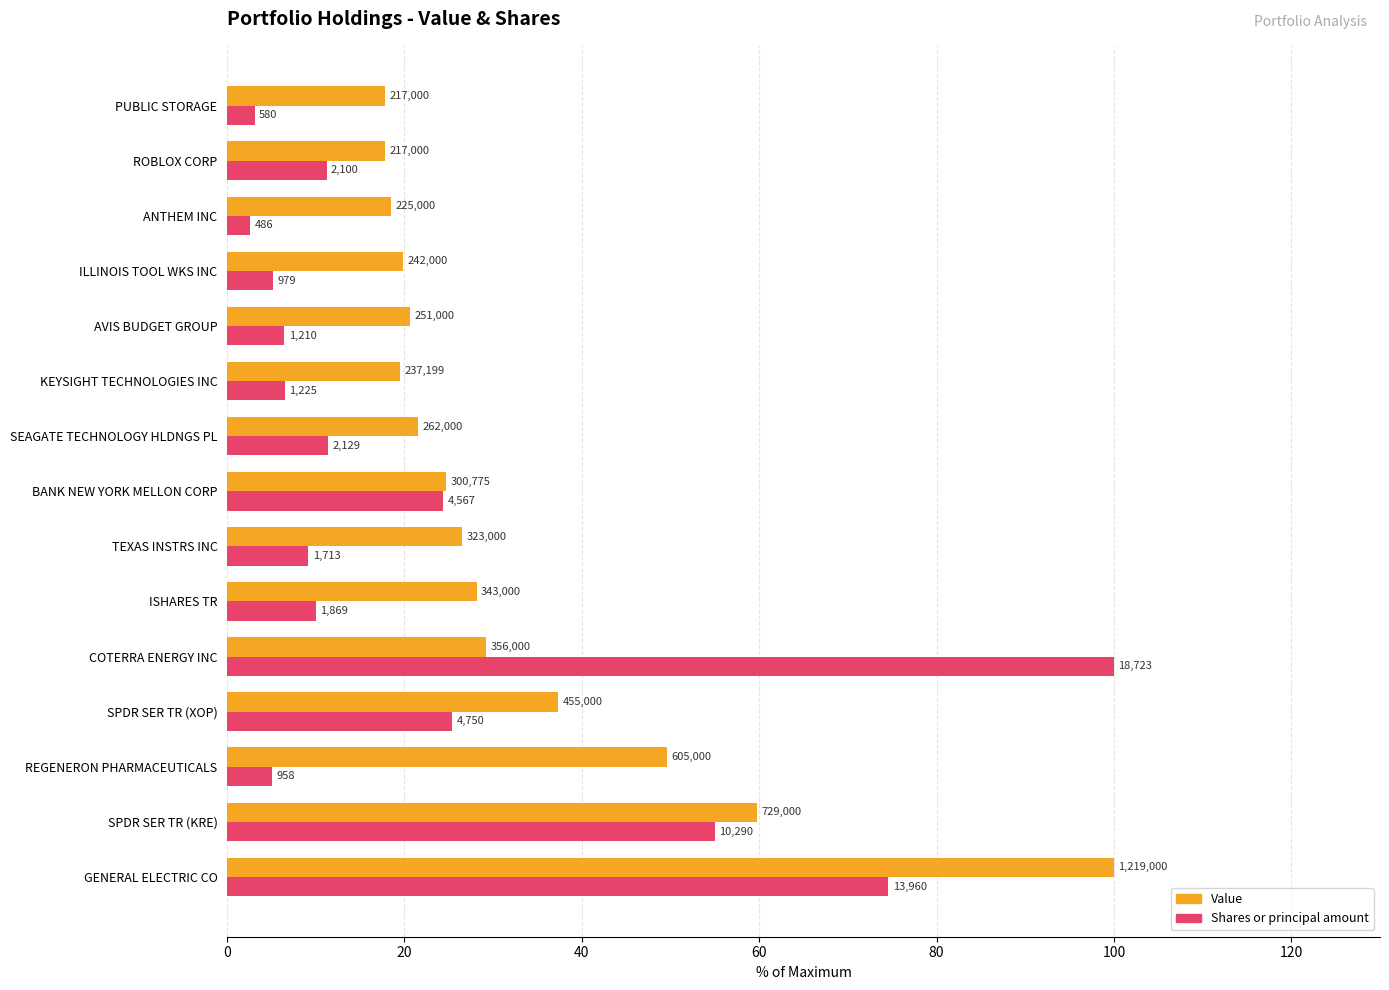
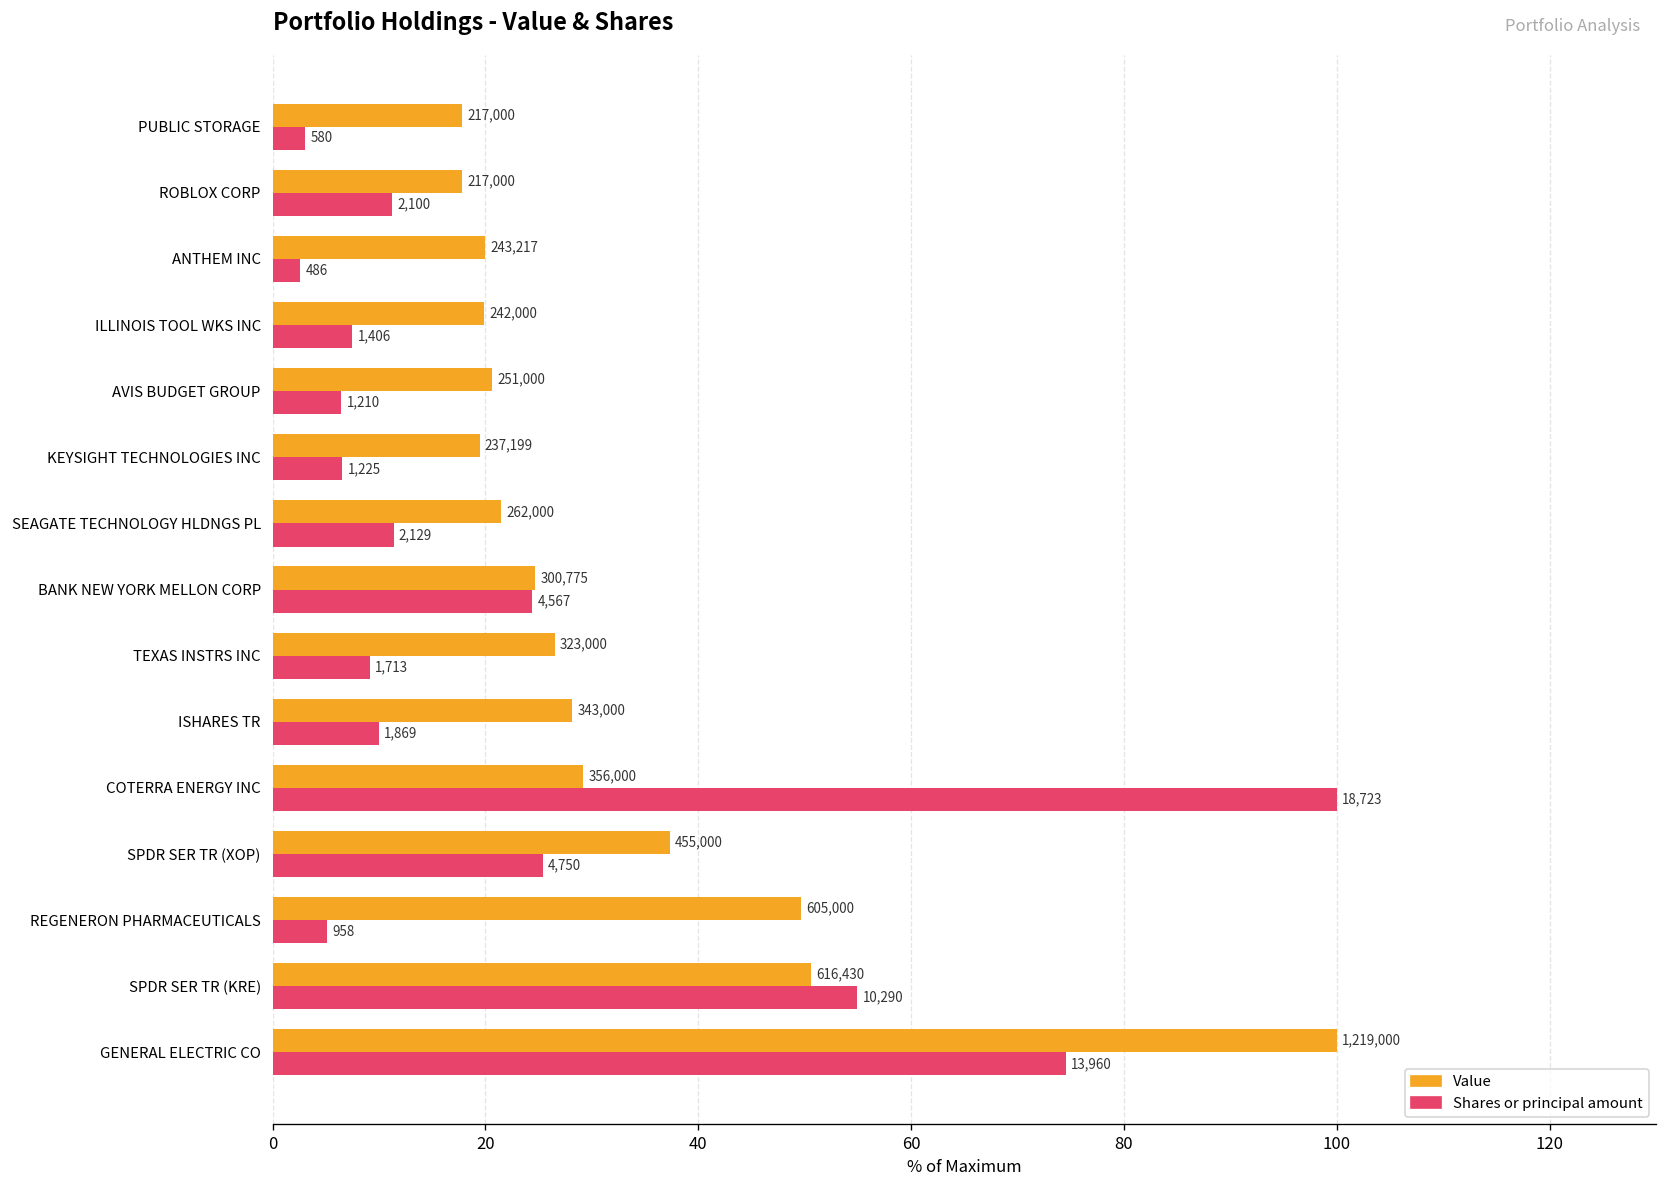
Value, ANTHEM INC: 225,000 -> 243,217
Shares or principal amount, ILLINOIS TOOL WKS INC: 979 -> 1,406
Value, SPDR SER TR (KRE): 729,000 -> 616,430
